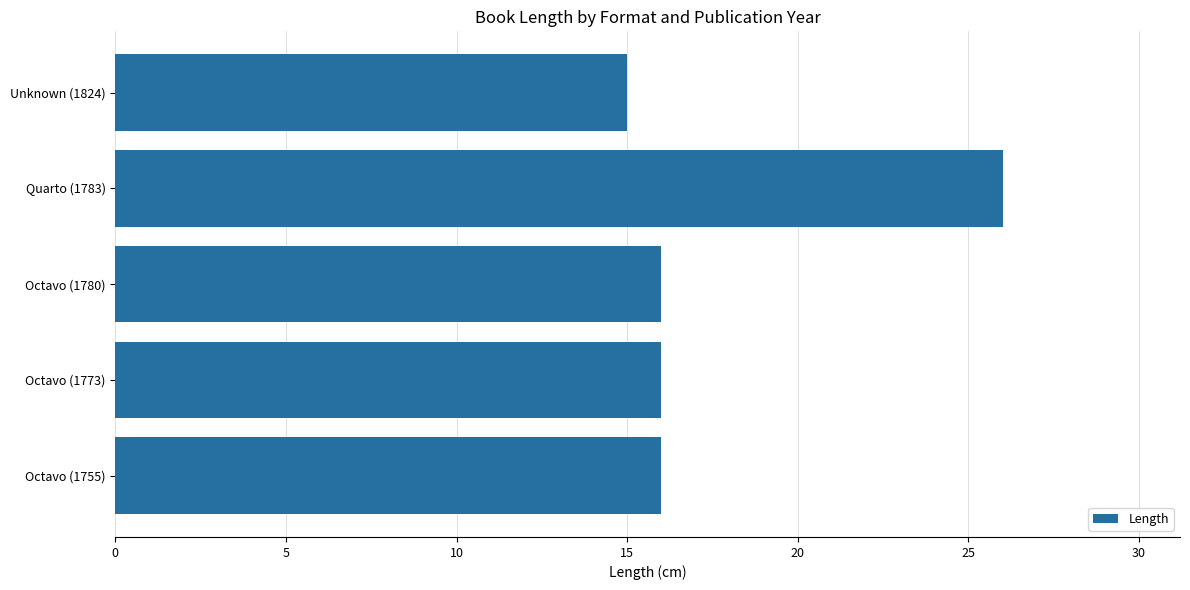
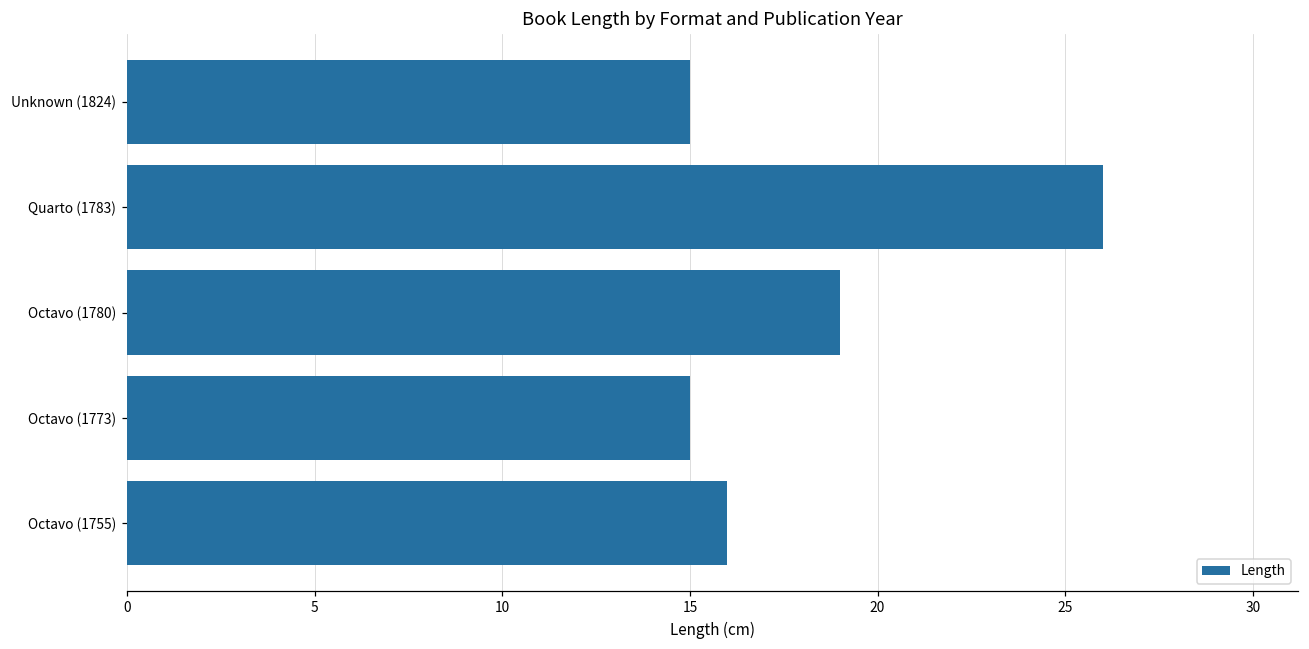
Octavo (1780): 16 -> 19
Octavo (1773): 16 -> 15
